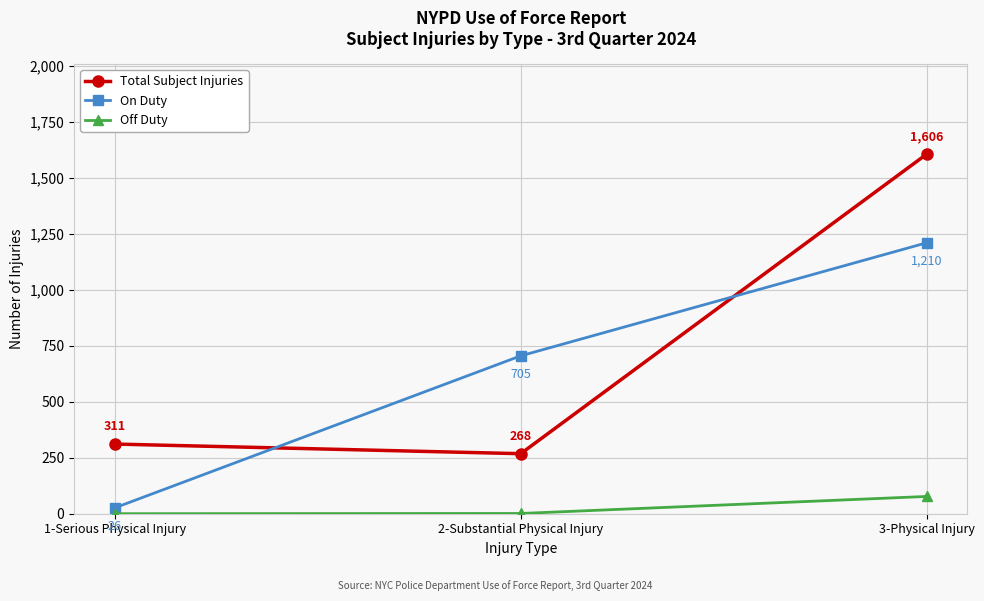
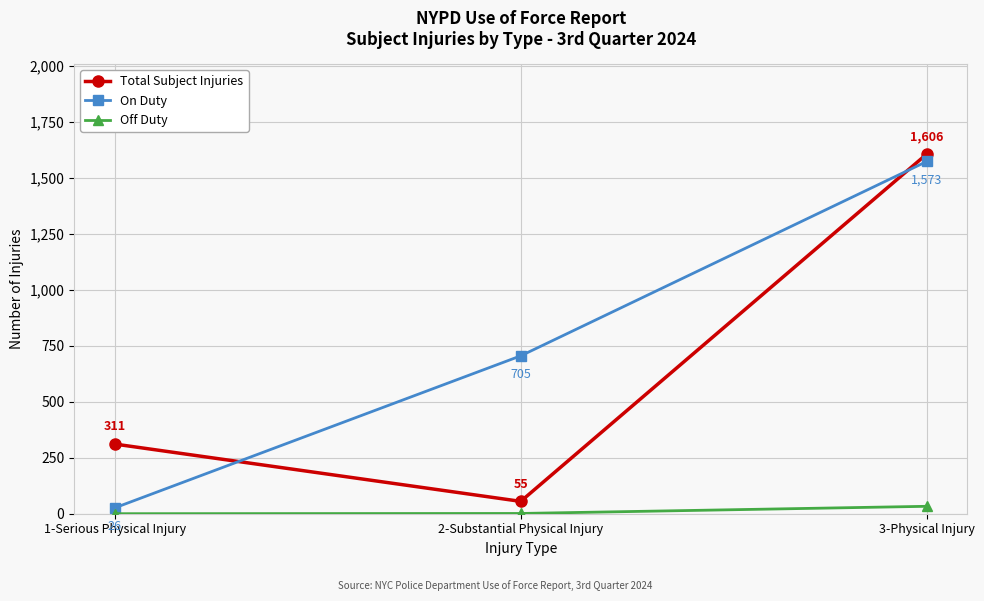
Total Subject Injuries, 2-Substantial Physical Injury: 268 -> 55
On Duty, 3-Physical Injury: 1,210 -> 1,573
Off Duty, 3-Physical Injury: 80 -> 30
